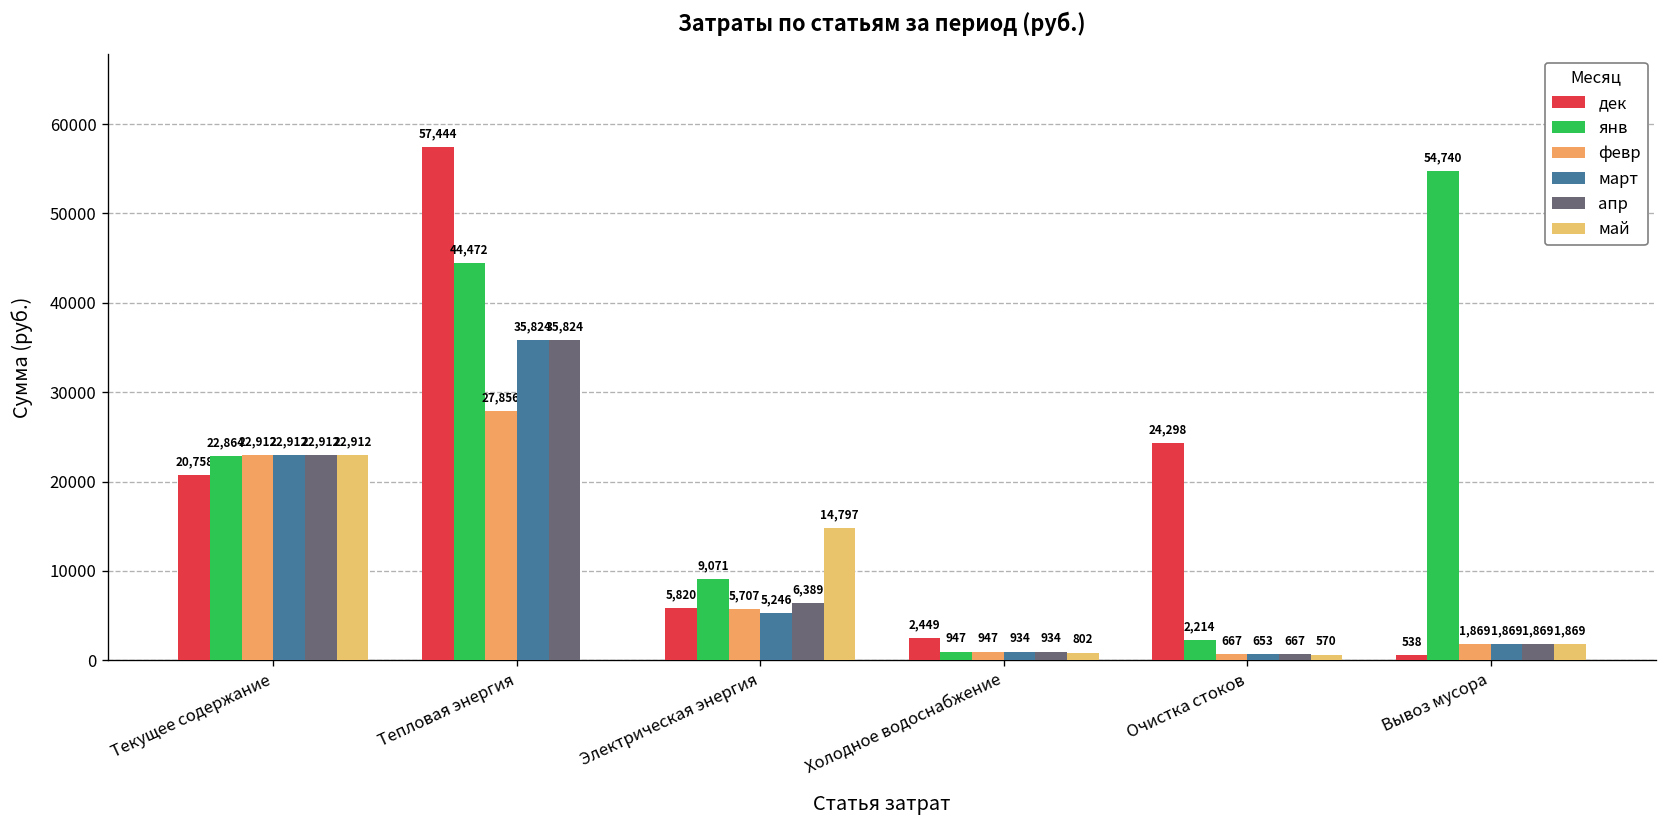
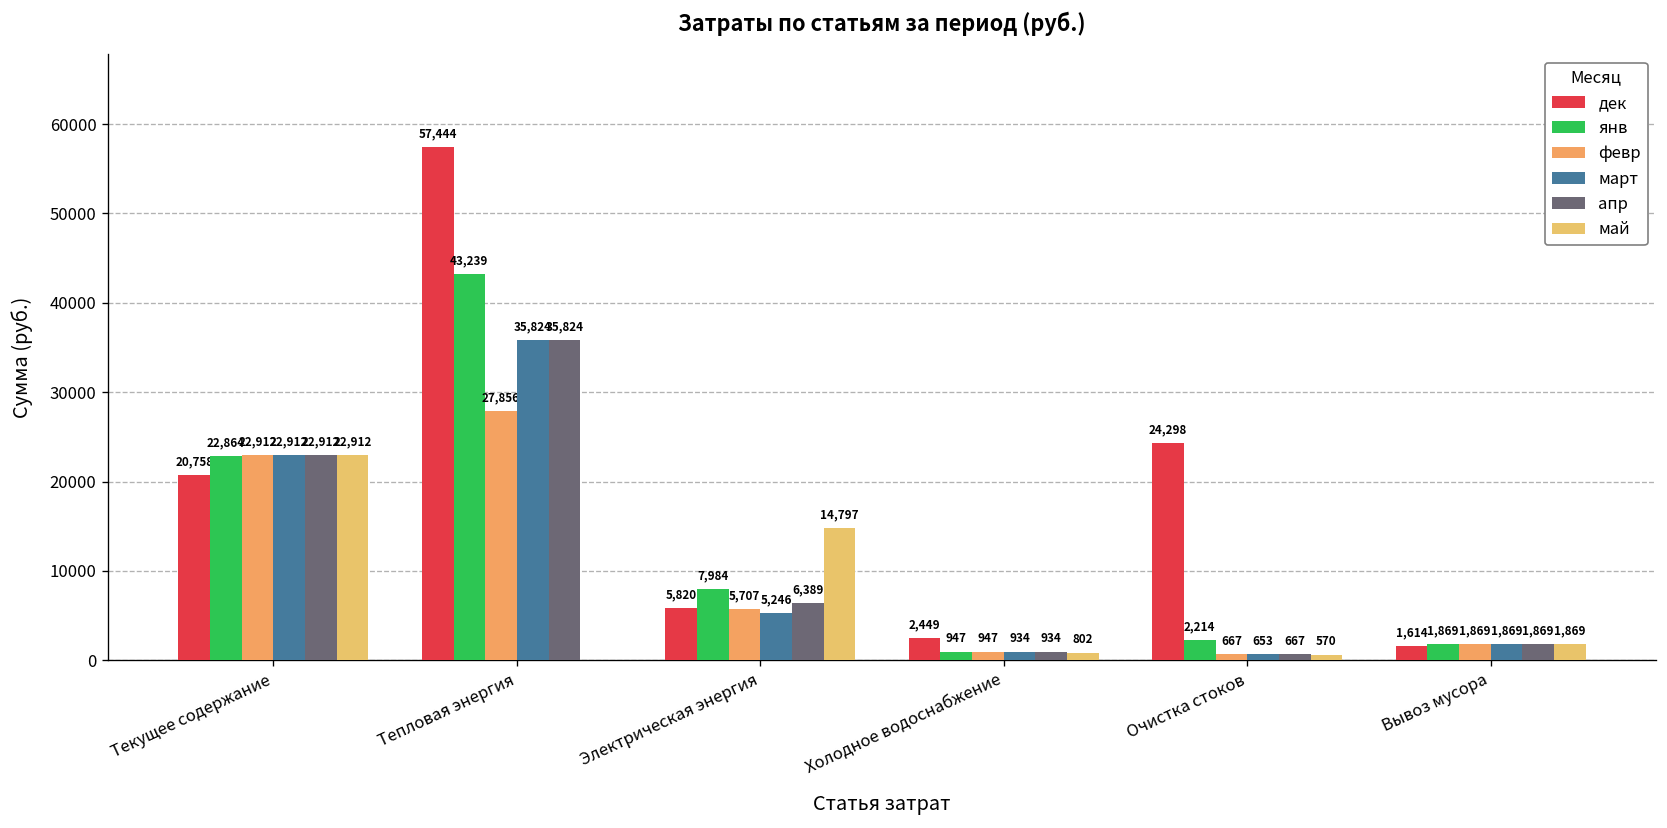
янв, Тепловая энергия: 44,472 -> 43,239
янв, Электрическая энергия: 9,071 -> 7,984
дек, Вывоз мусора: 538 -> 1,614
янв, Вывоз мусора: 54,740 -> 1,869
